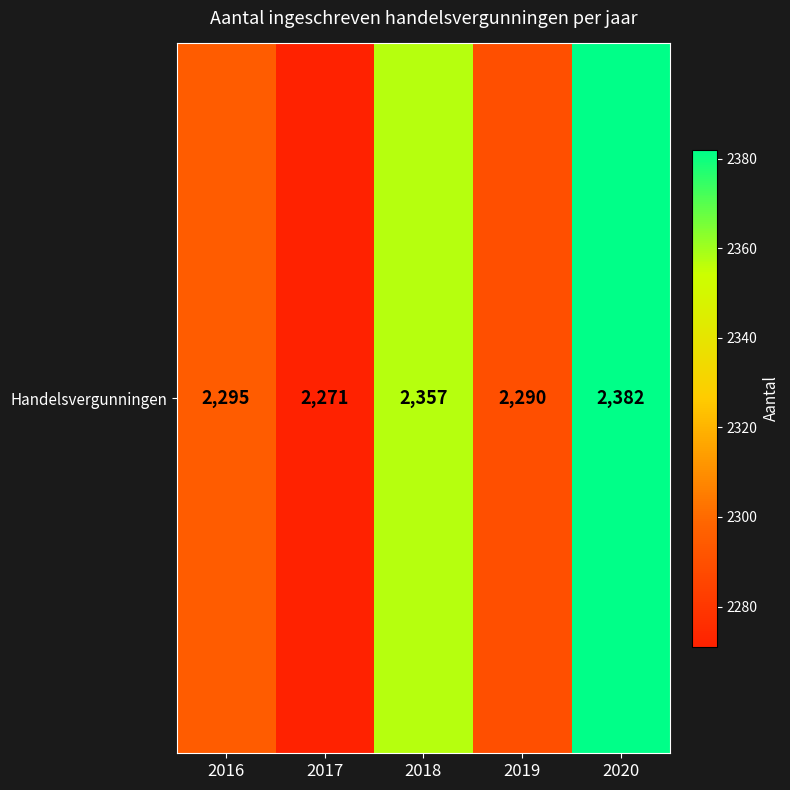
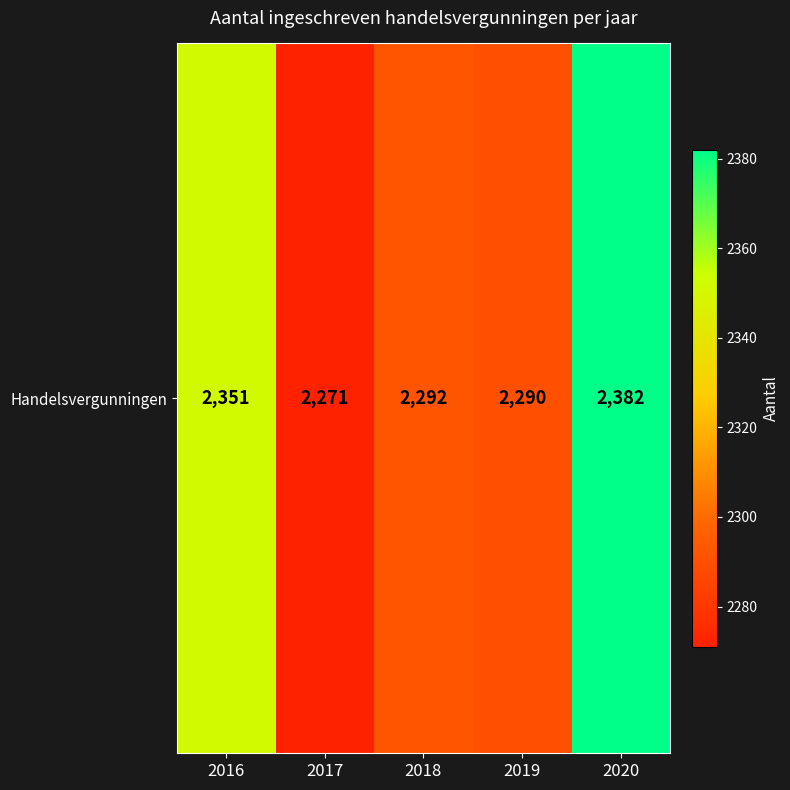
Handelsvergunningen, 2016: 2,295 -> 2,351
Handelsvergunningen, 2018: 2,357 -> 2,292
